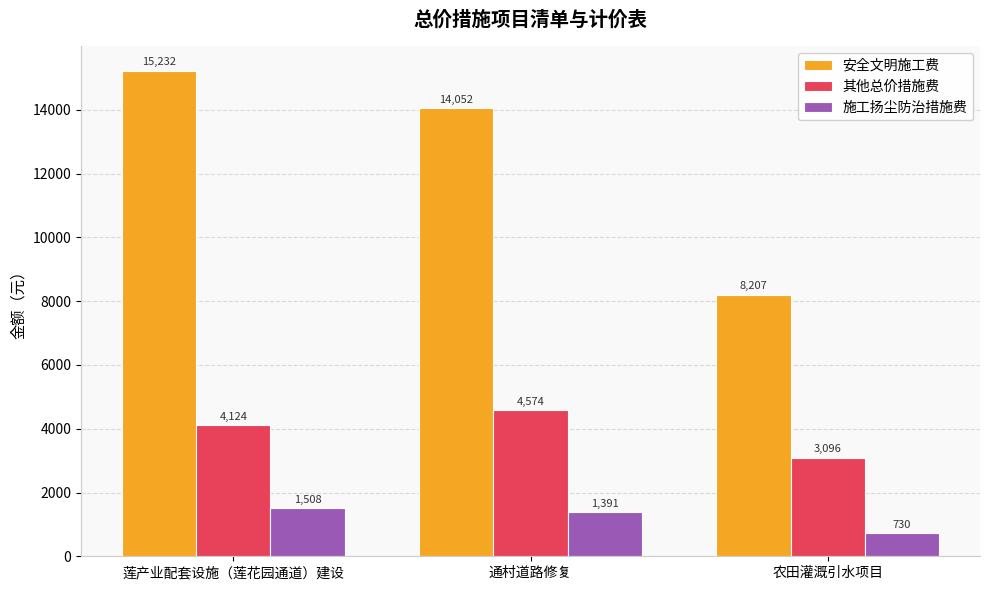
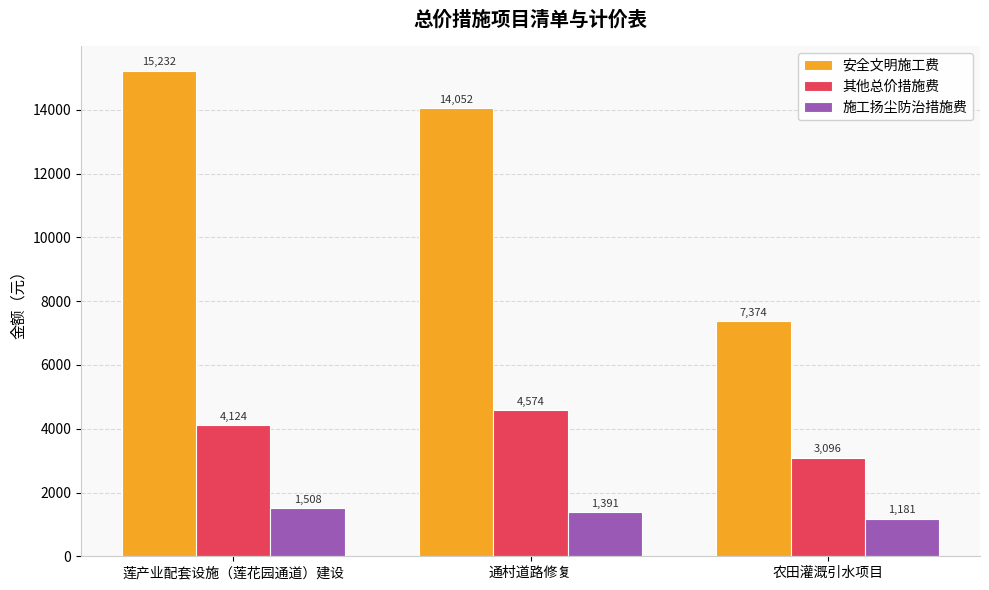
安全文明施工费, 农田灌溉引水项目: 8,207 -> 7,374
施工扬尘防治措施费, 农田灌溉引水项目: 730 -> 1,181
